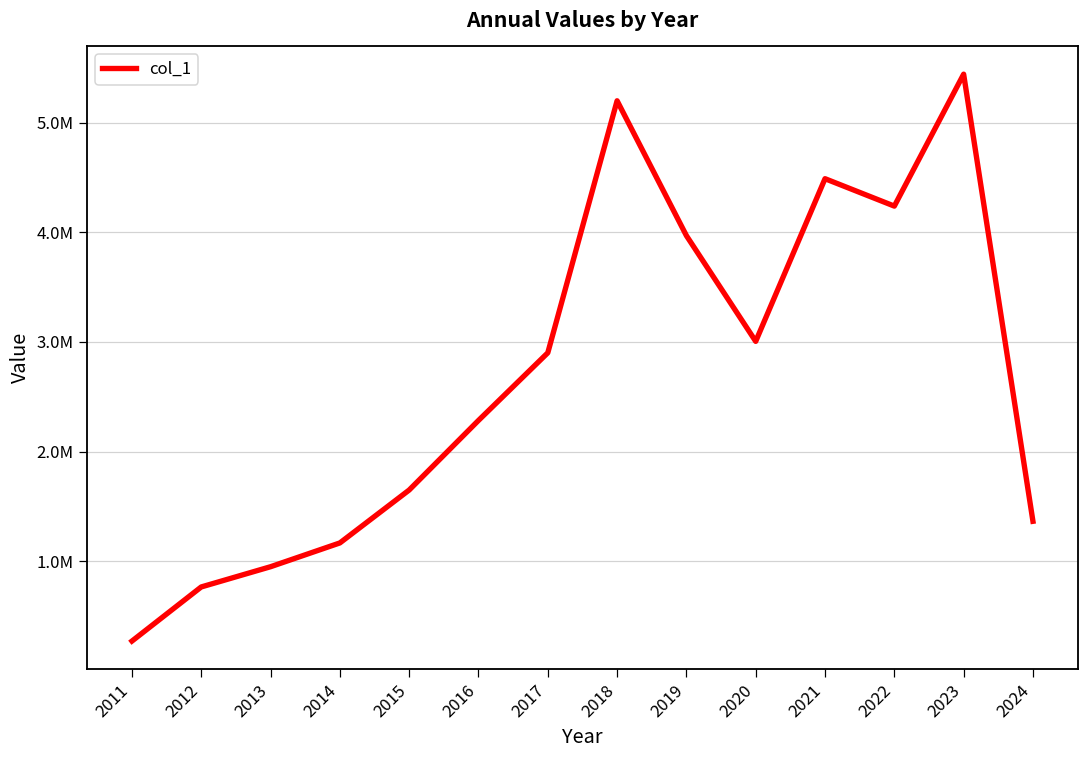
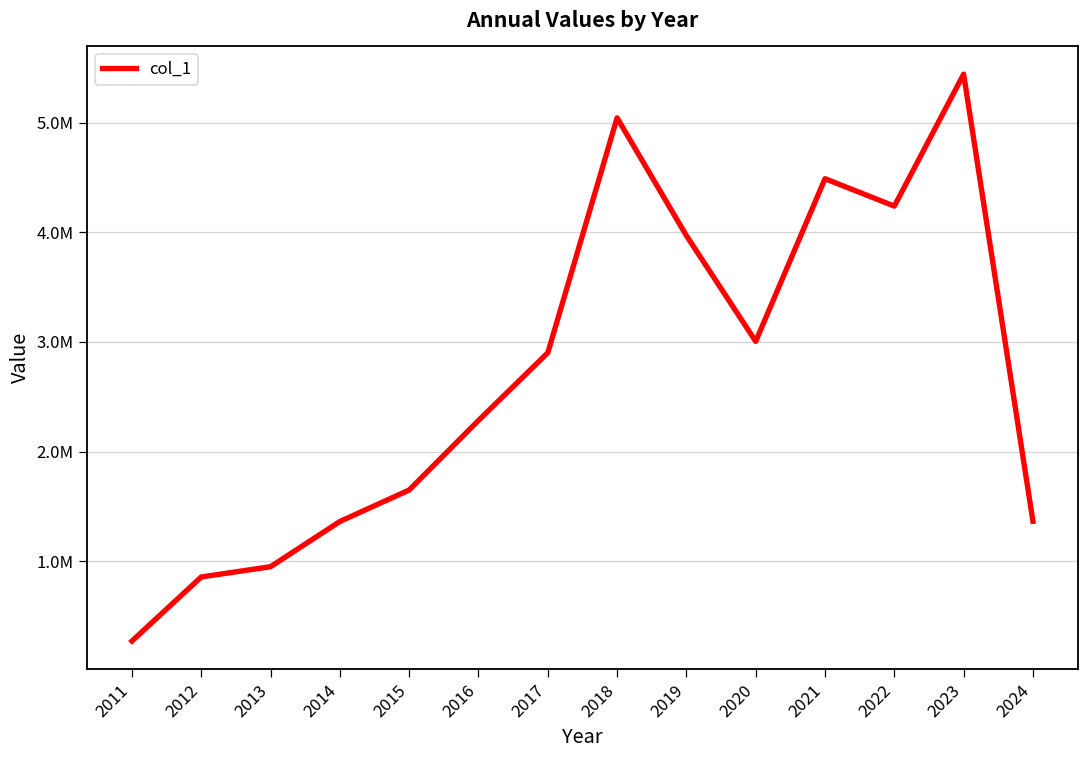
2012: 800000 -> 900000
2014: 1200000 -> 1400000
2018: 5200000 -> 5000000
